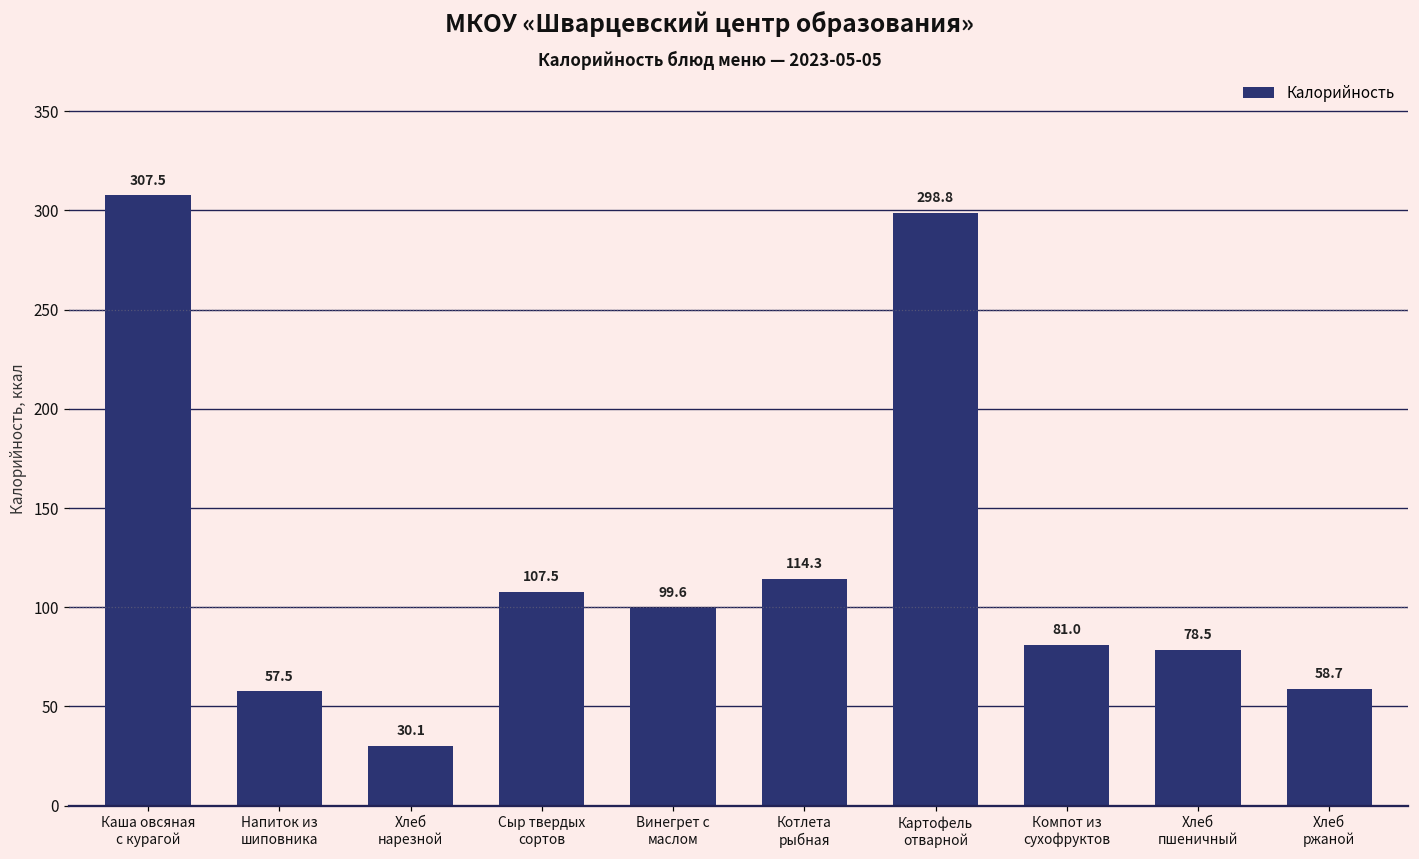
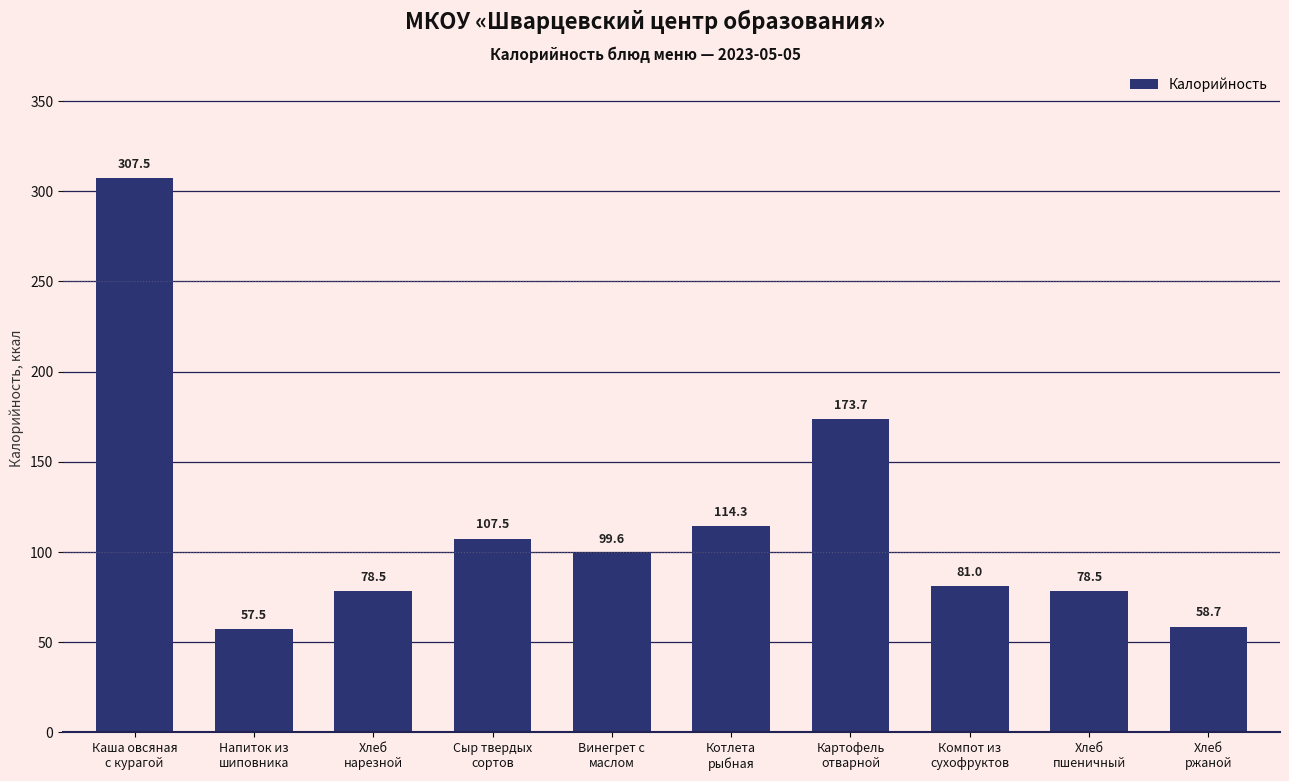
Хлеб нарезной: 30.1 -> 78.5
Картофель отварной: 298.8 -> 173.7
